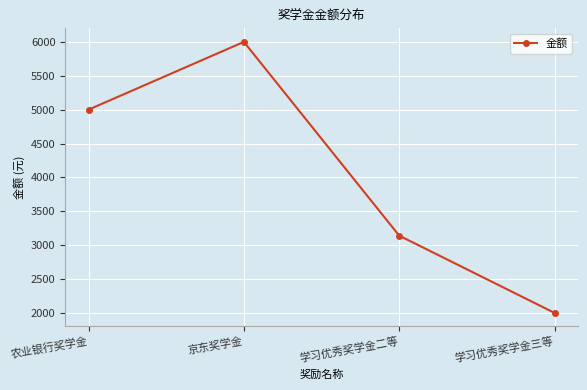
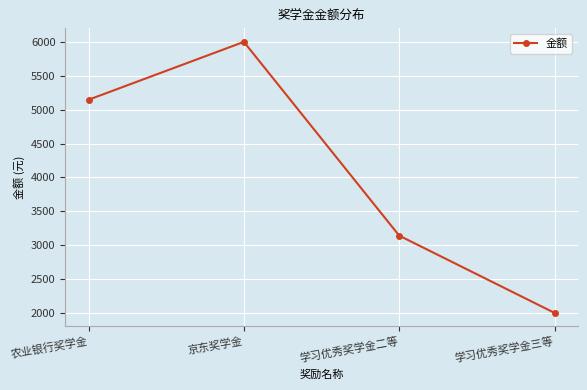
农业银行奖学金: 5000 -> 5100
